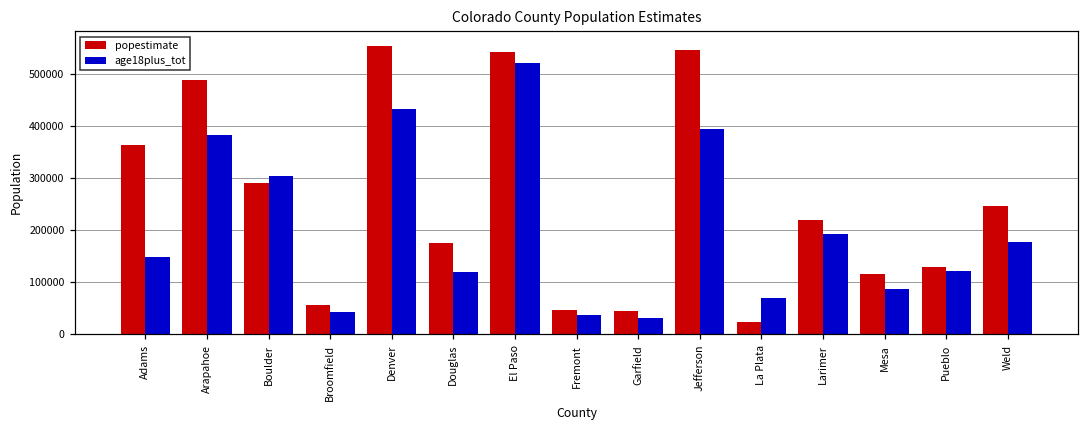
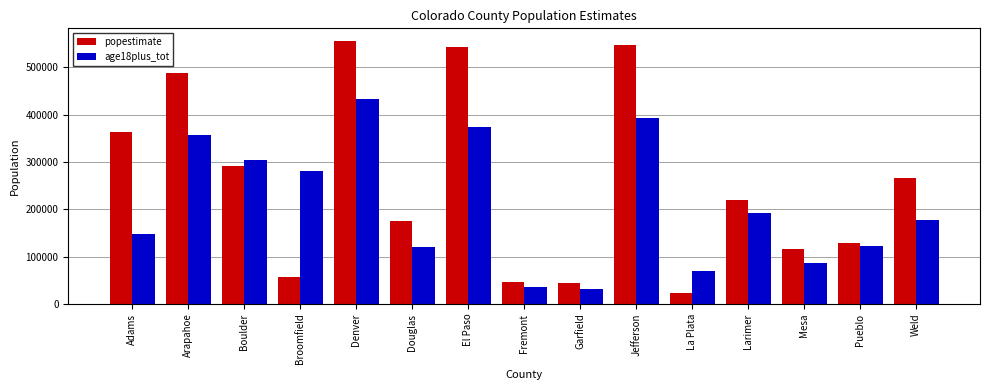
age18plus_tot, Arapahoe: 380000 -> 360000
age18plus_tot, Broomfield: 40000 -> 280000
age18plus_tot, El Paso: 520000 -> 370000
popestimate, Weld: 250000 -> 270000
